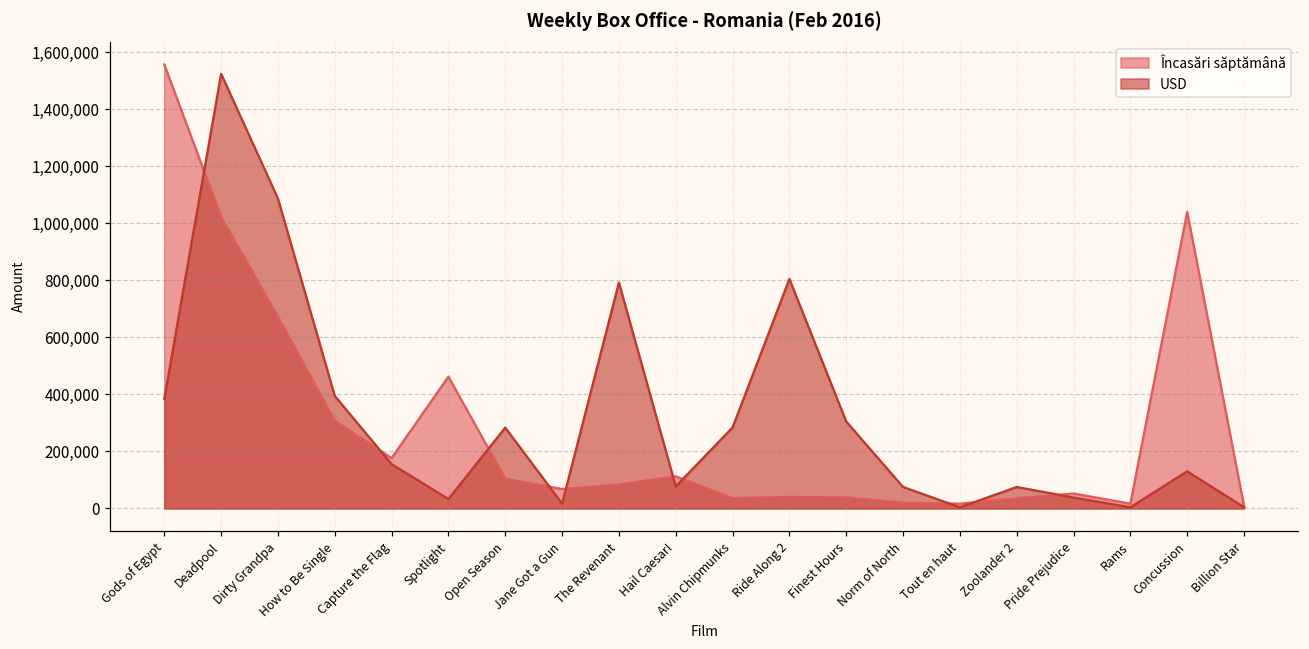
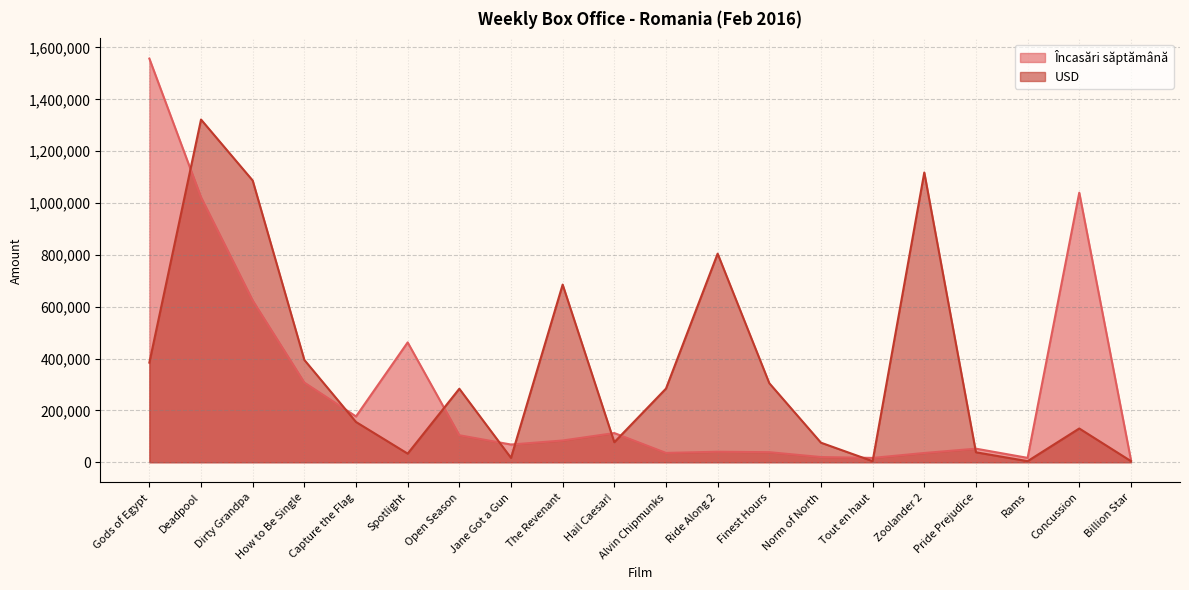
USD, Deadpool: 1,520,000 -> 1,320,000
Încasări săptămână, Dirty Grandpa: 670,000 -> 620,000
USD, The Revenant: 790,000 -> 690,000
USD, Zoolander 2: 80,000 -> 1,120,000
